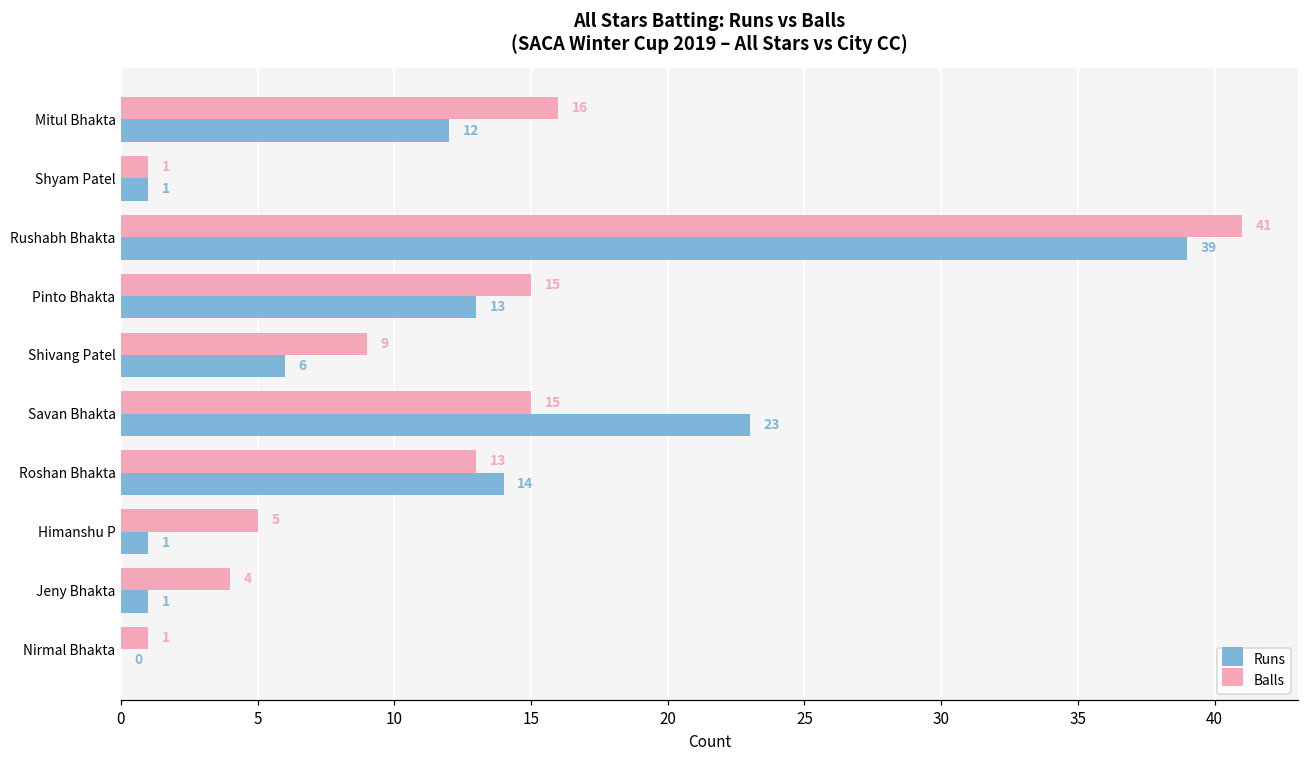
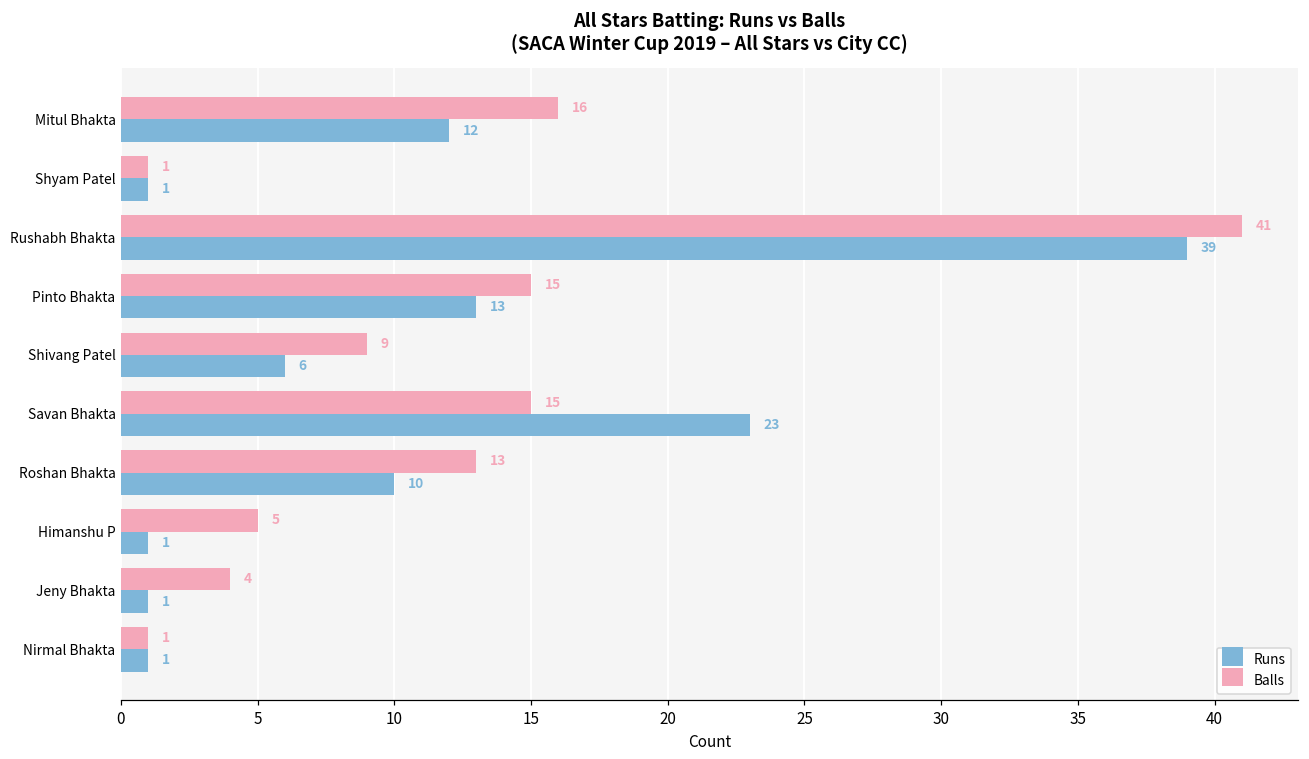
Runs, Roshan Bhakta: 14 -> 10
Runs, Nirmal Bhakta: 0 -> 1
